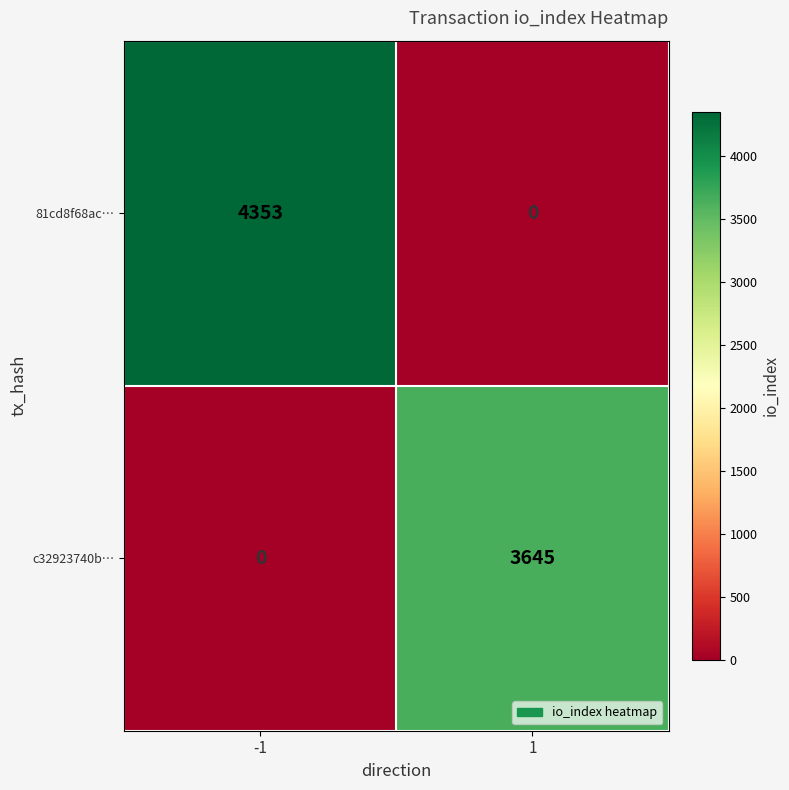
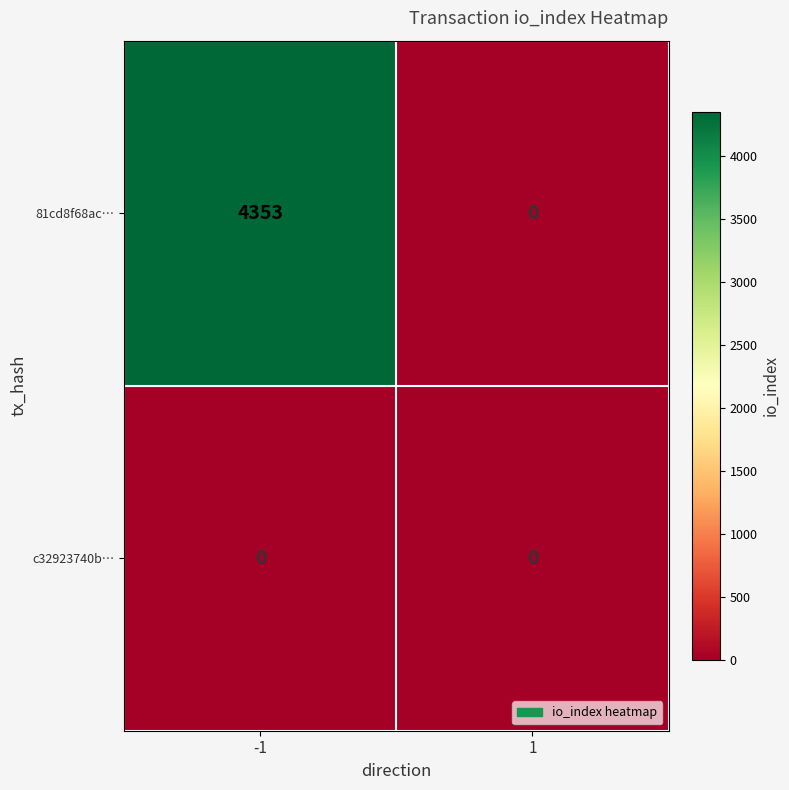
c32923740b…, 1: 3645 -> 0
